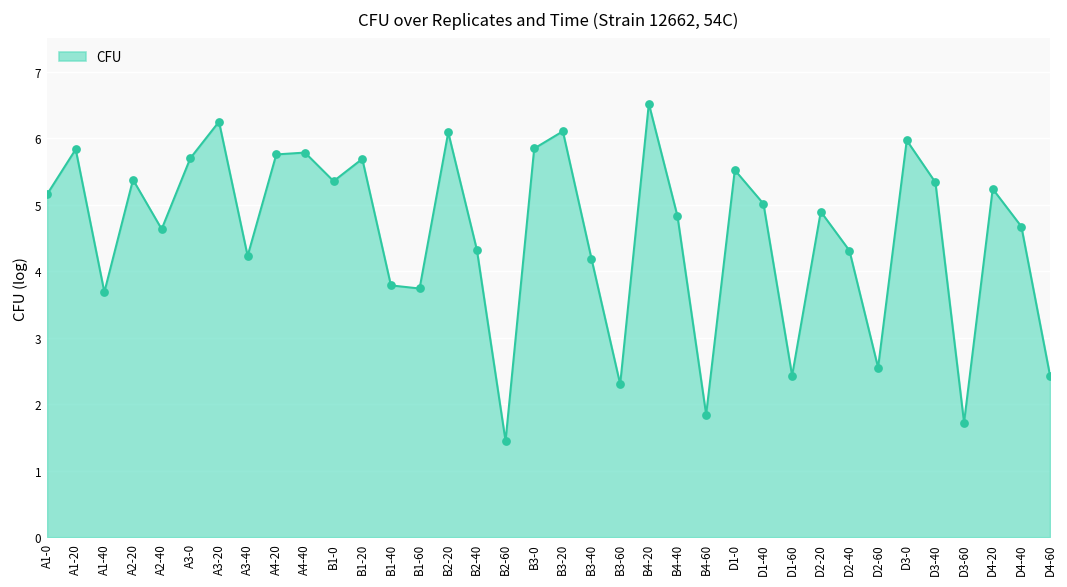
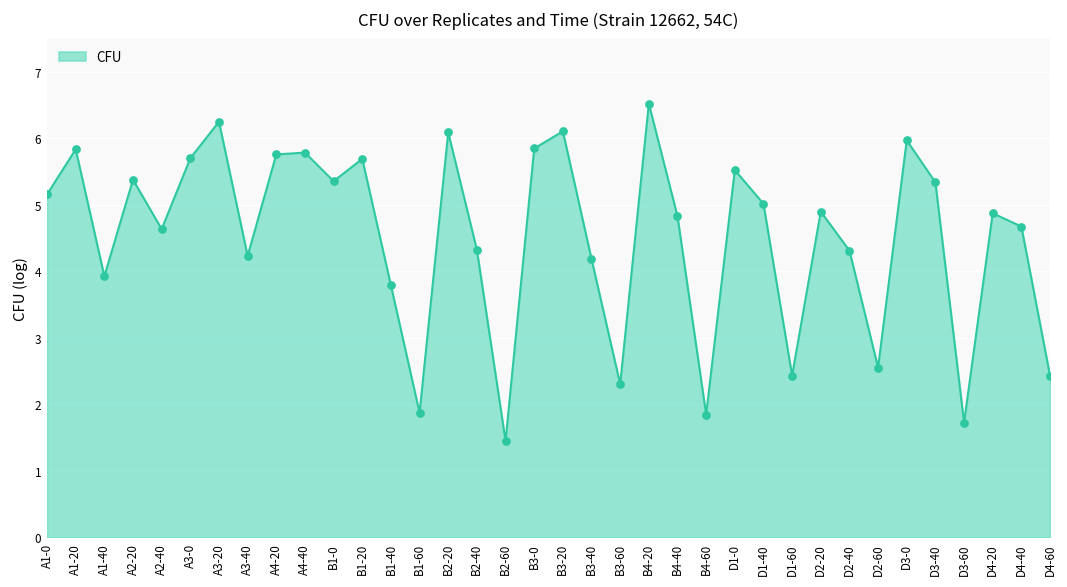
A1-40: 3.7 -> 3.9
B1-60: 3.7 -> 1.9
D4-20: 5.2 -> 4.9
